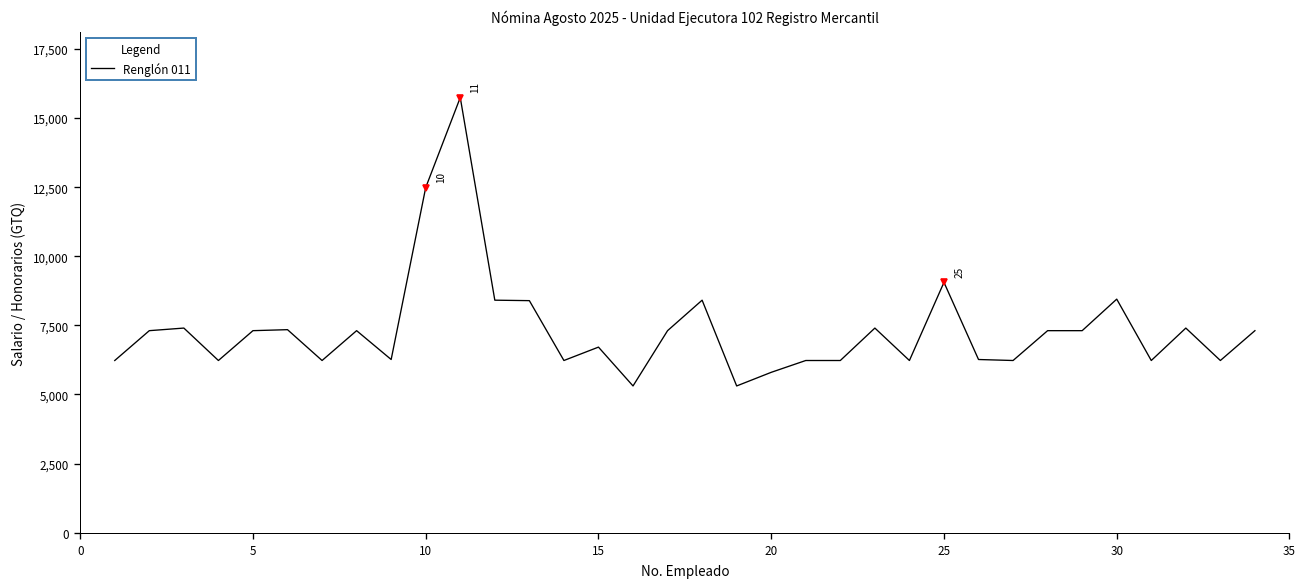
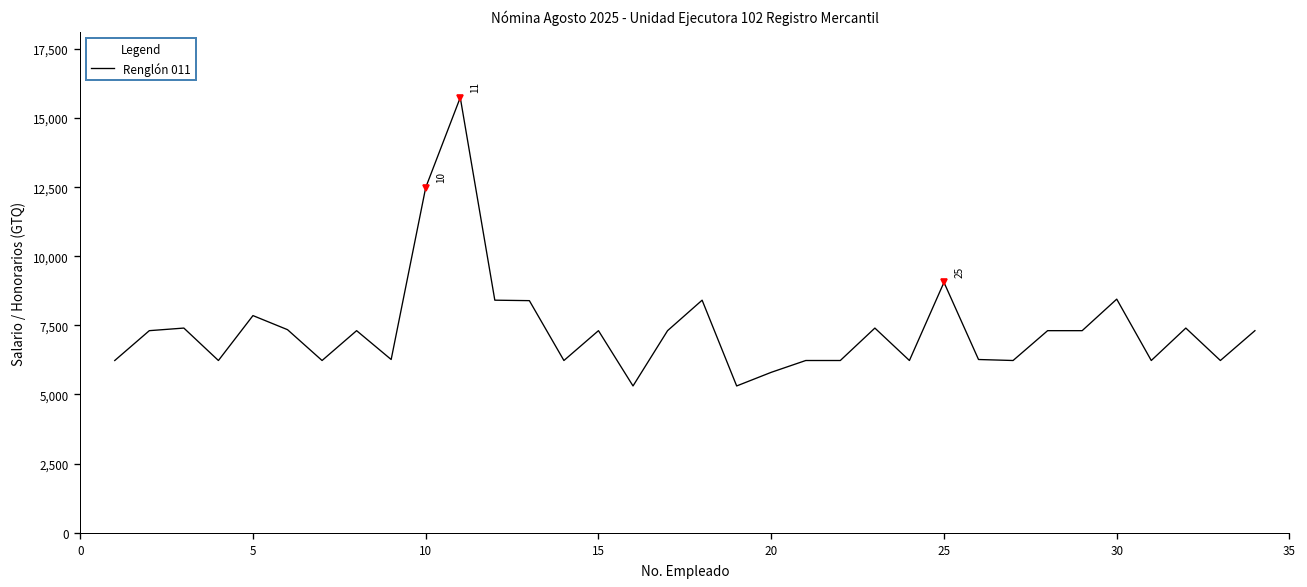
Renglón 011, 5: 7,300 -> 7,900
Renglón 011, 15: 6,700 -> 7,300
